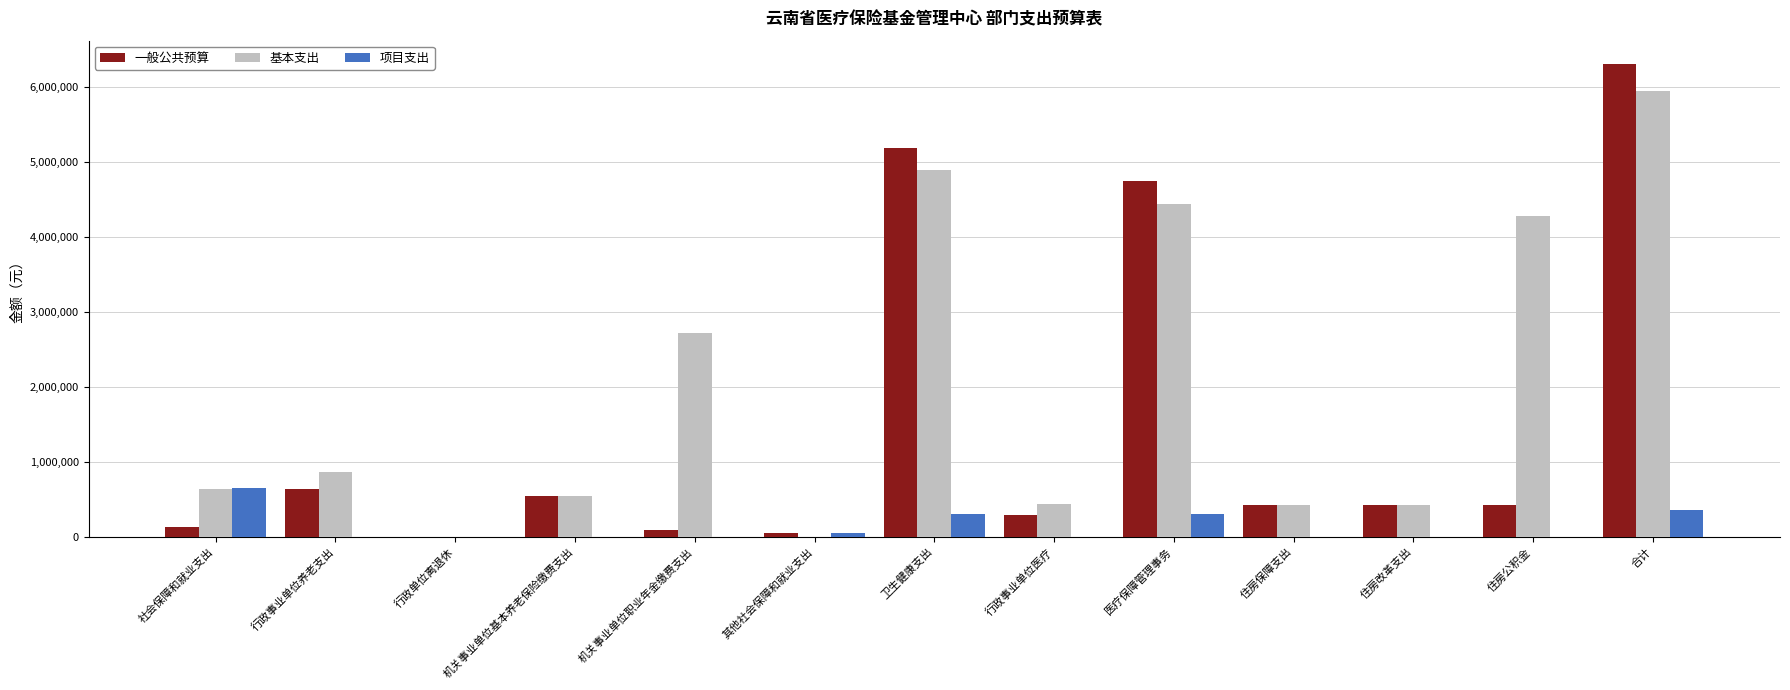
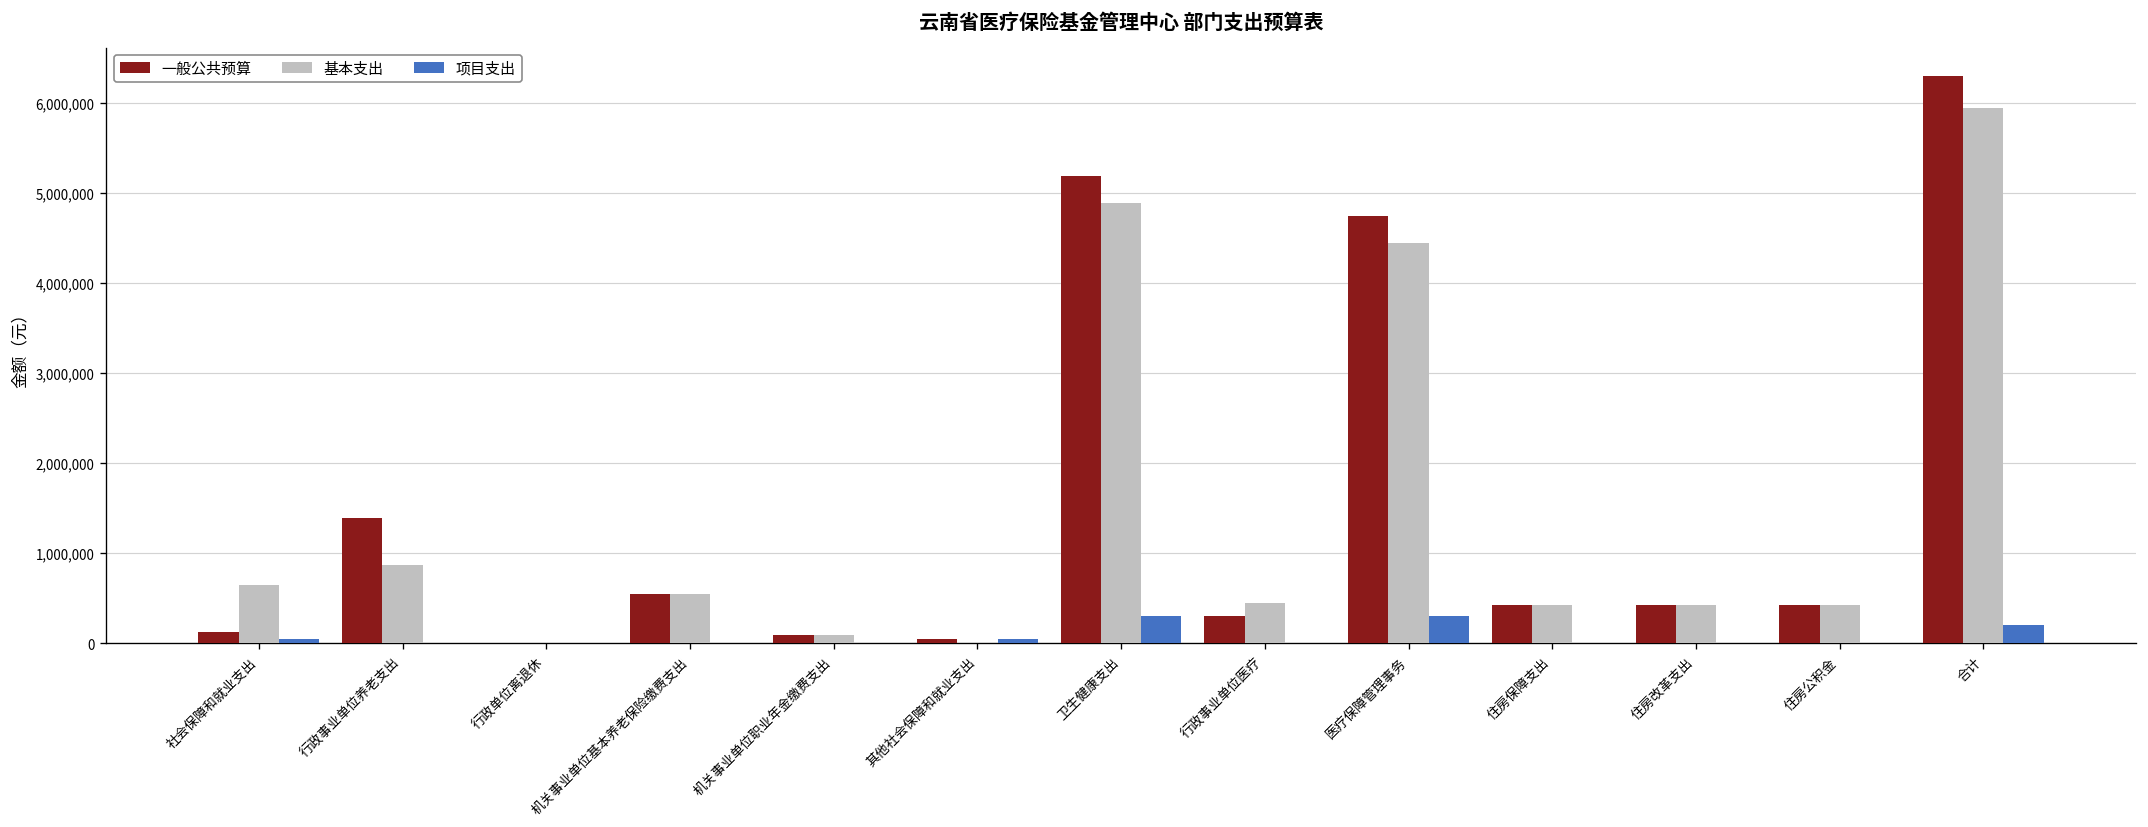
项目支出, 社会保障和就业支出: 700,000 -> 0
一般公共预算, 行政事业单位养老支出: 600,000 -> 1,400,000
基本支出, 机关事业单位职业年金缴费支出: 2,700,000 -> 100,000
基本支出, 住房公积金: 4,300,000 -> 400,000
项目支出, 合计: 400,000 -> 200,000
